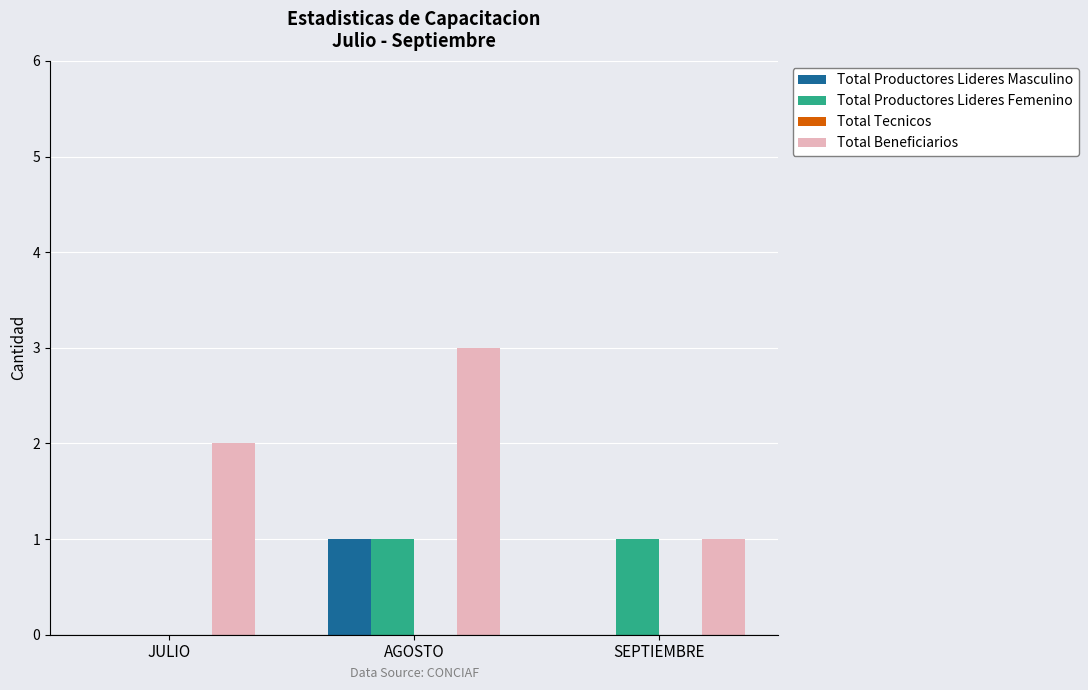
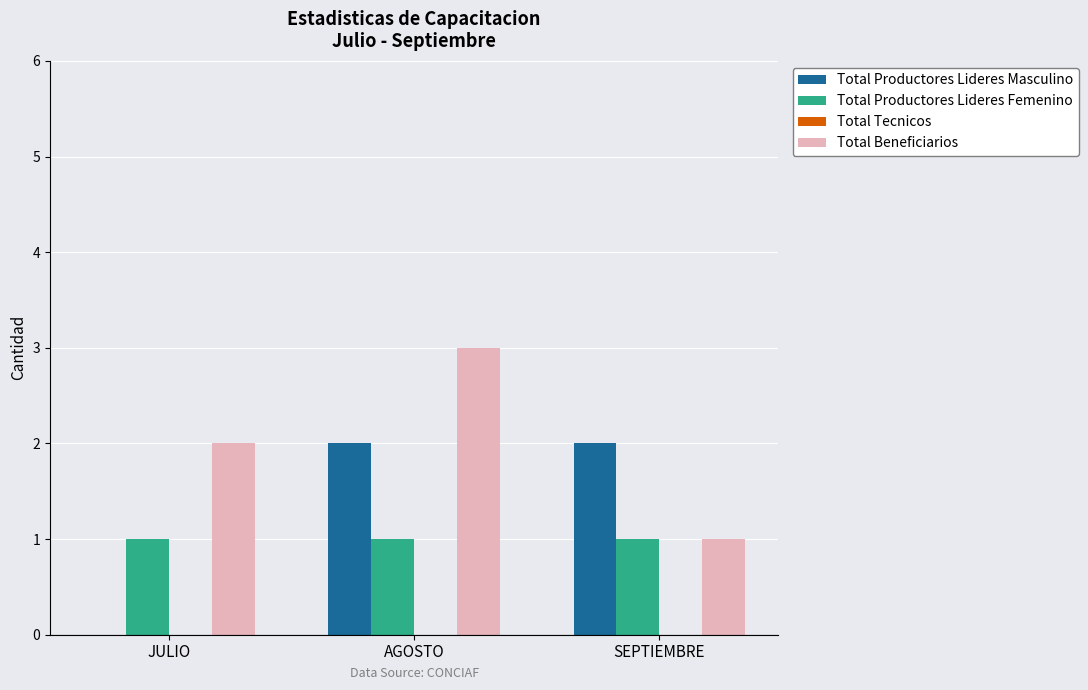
Total Productores Lideres Femenino, JULIO: 0 -> 1
Total Productores Lideres Masculino, AGOSTO: 1 -> 2
Total Productores Lideres Masculino, SEPTIEMBRE: 0 -> 2
